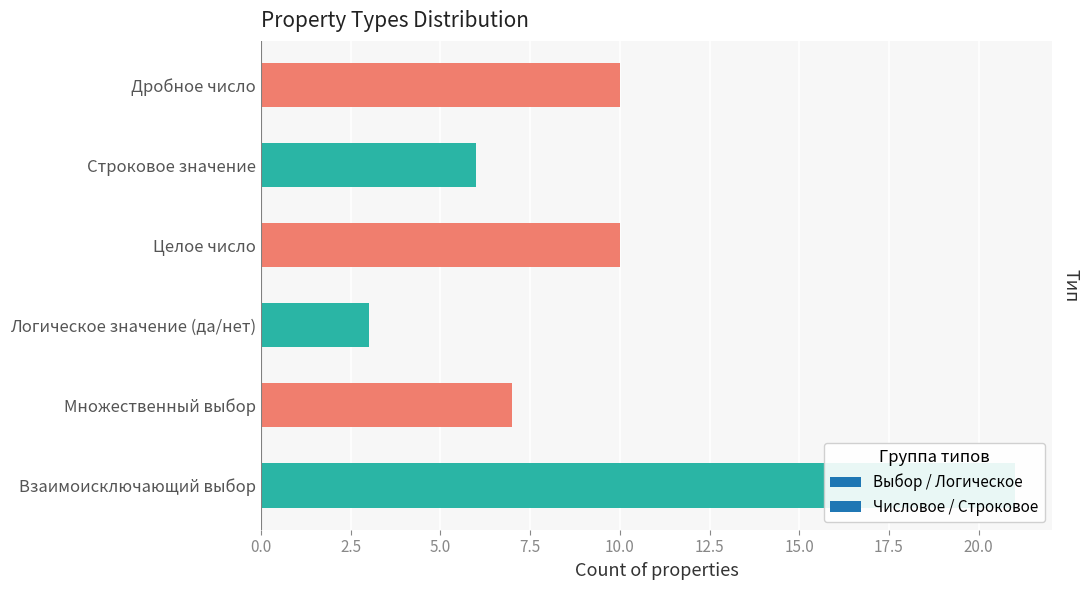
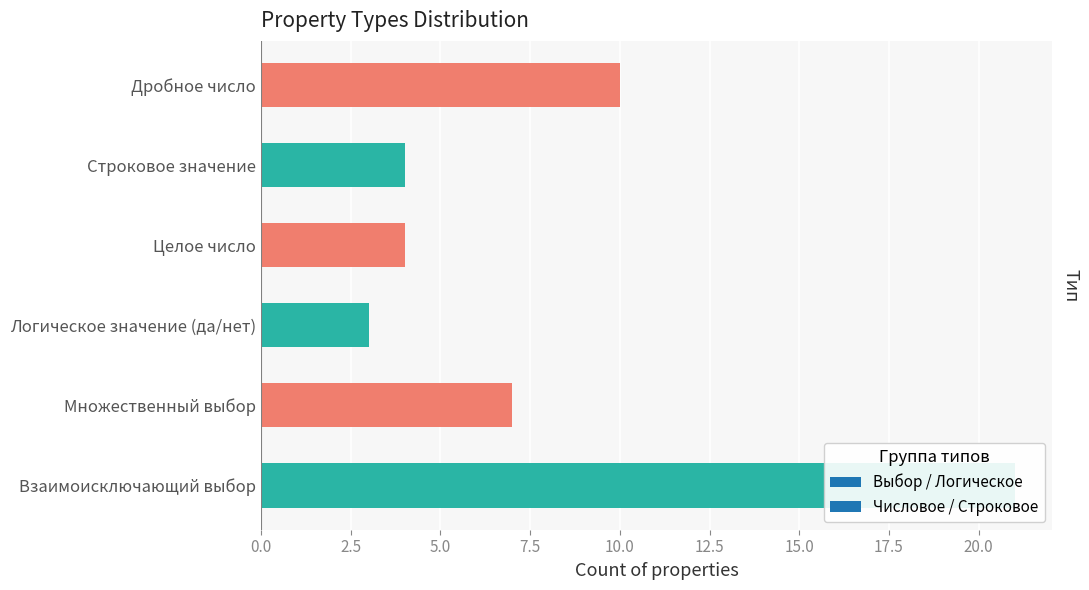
Строковое значение: 6 -> 4
Целое число: 10 -> 4
